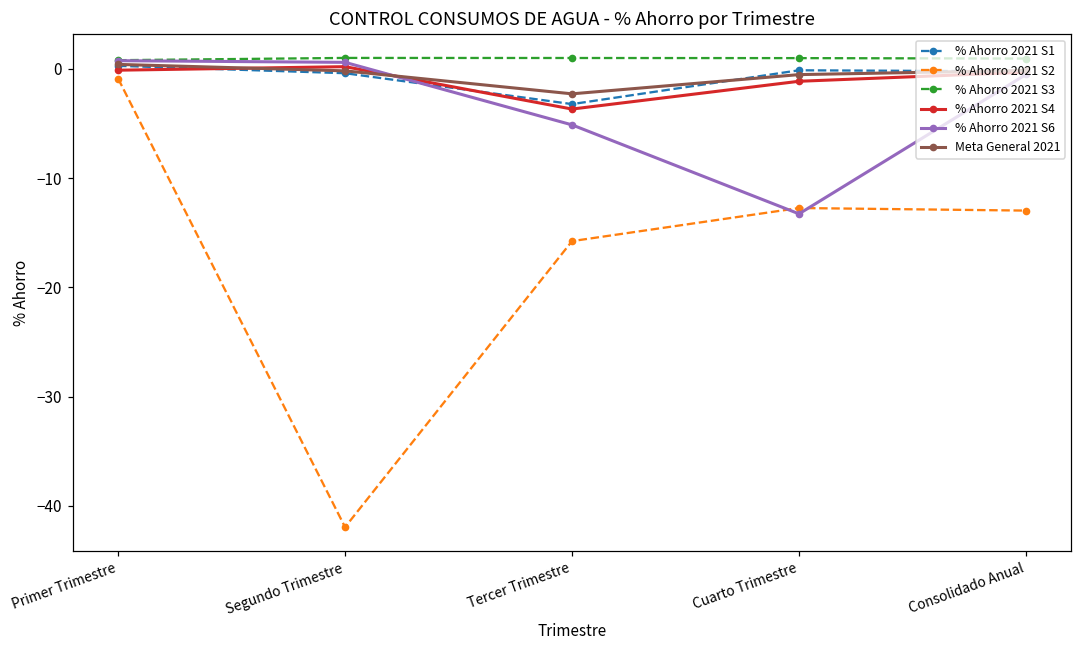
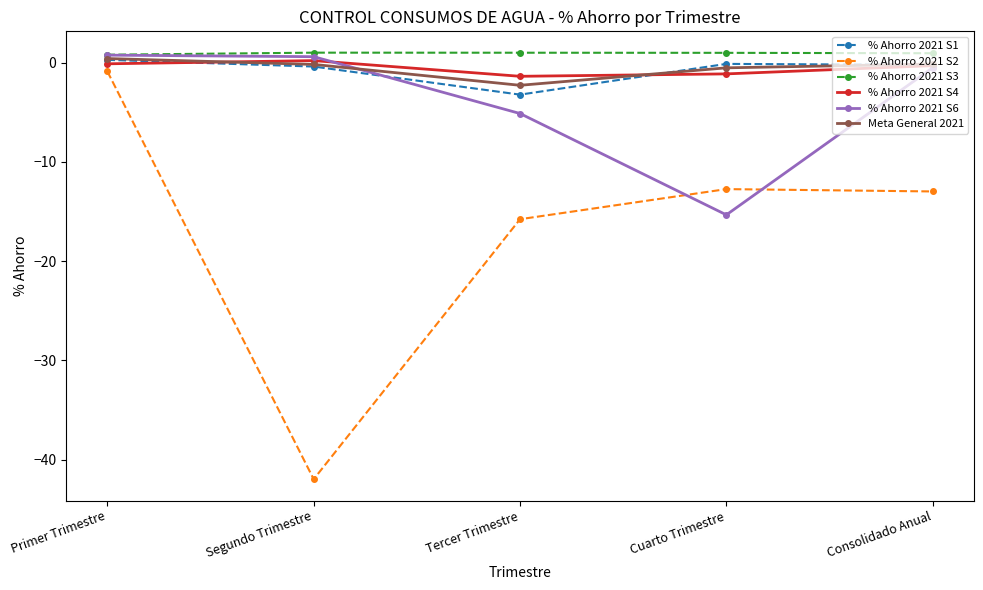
% Ahorro 2021 S4, Tercer Trimestre: -4 -> -1
% Ahorro 2021 S6, Cuarto Trimestre: -13 -> -15
